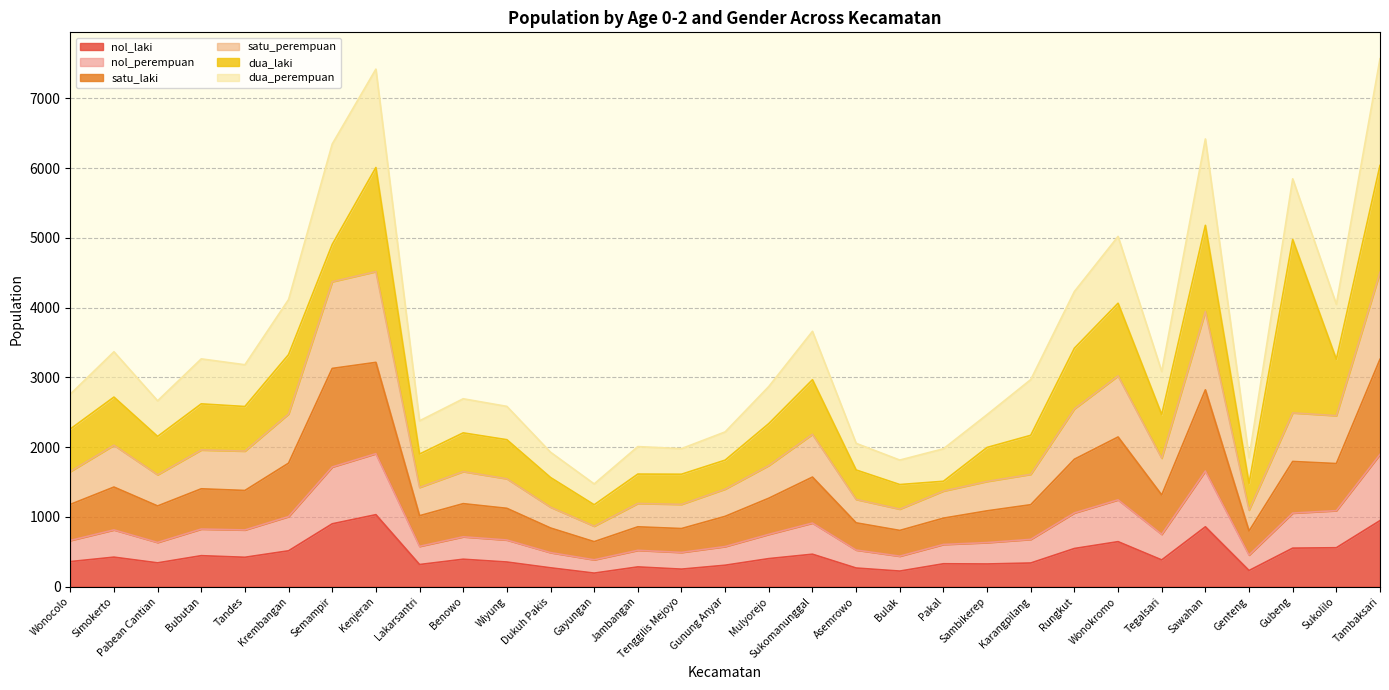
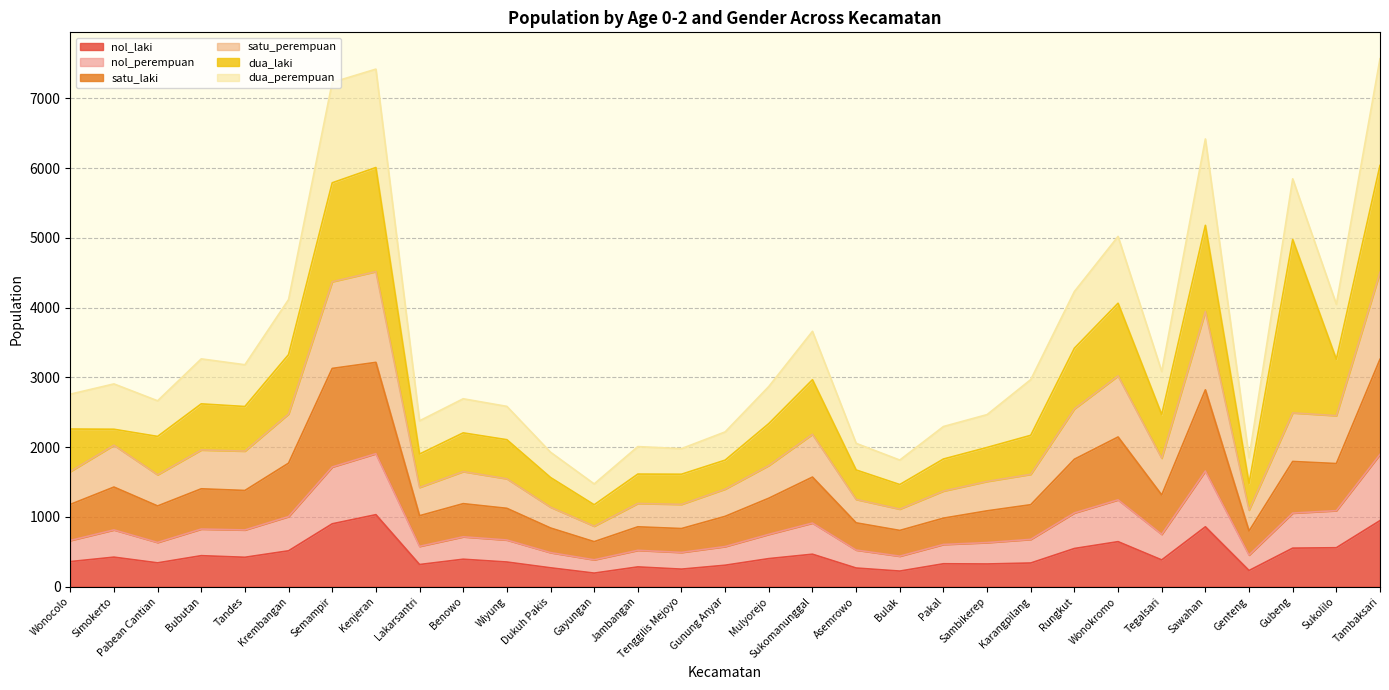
dua_laki, Simokerto: 700 -> 200
dua_laki, Semampir: 500 -> 1400
dua_laki, Pakal: 100 -> 500
